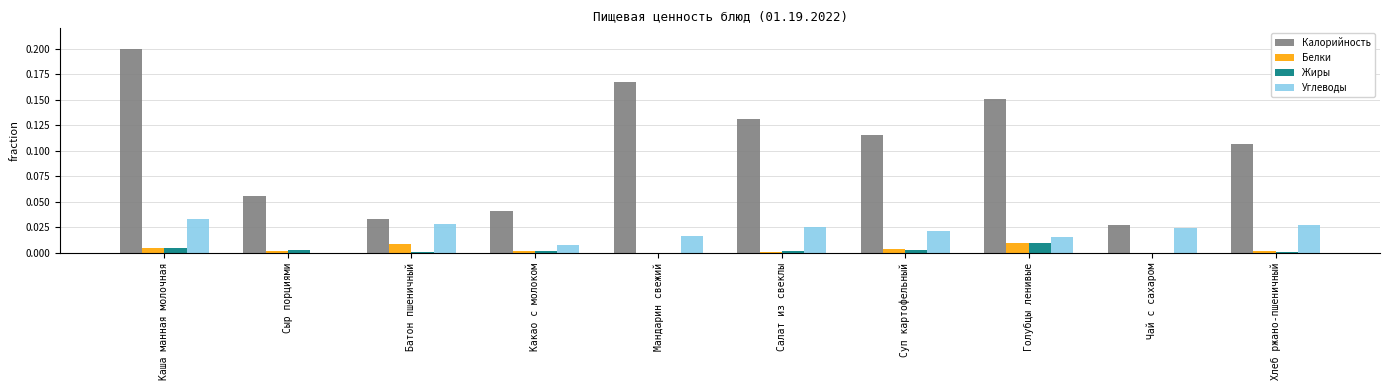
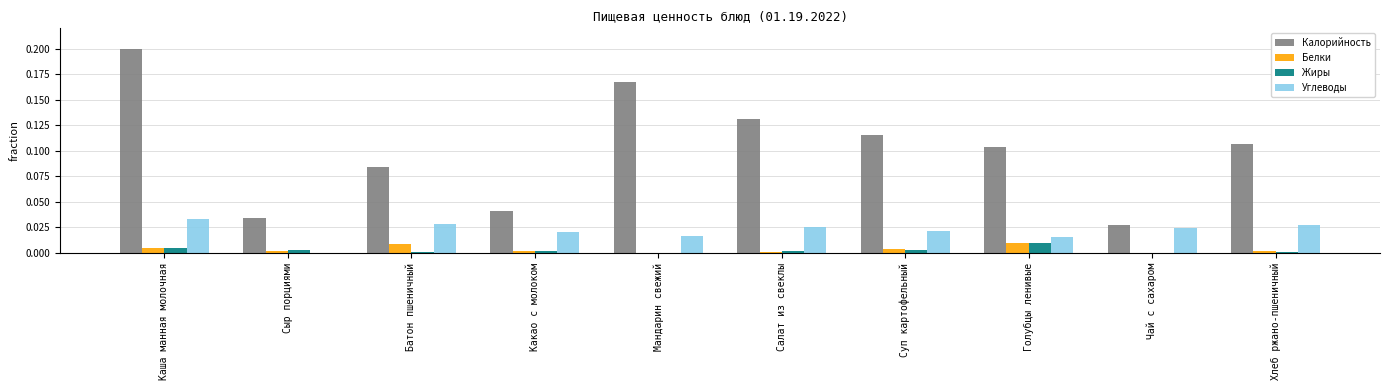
Калорийность, Сыр порциями: 0.056 -> 0.034
Калорийность, Батон пшеничный: 0.033 -> 0.084
Углеводы, Какао с молоком: 0.008 -> 0.020
Калорийность, Голубцы ленивые: 0.151 -> 0.103
